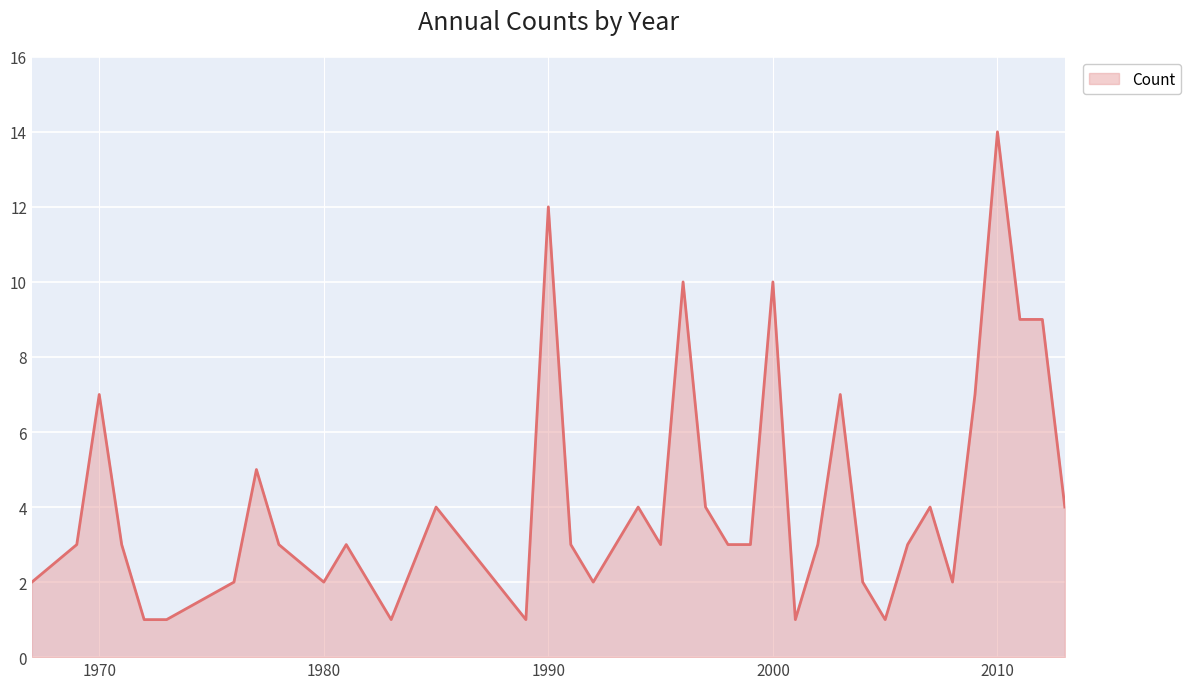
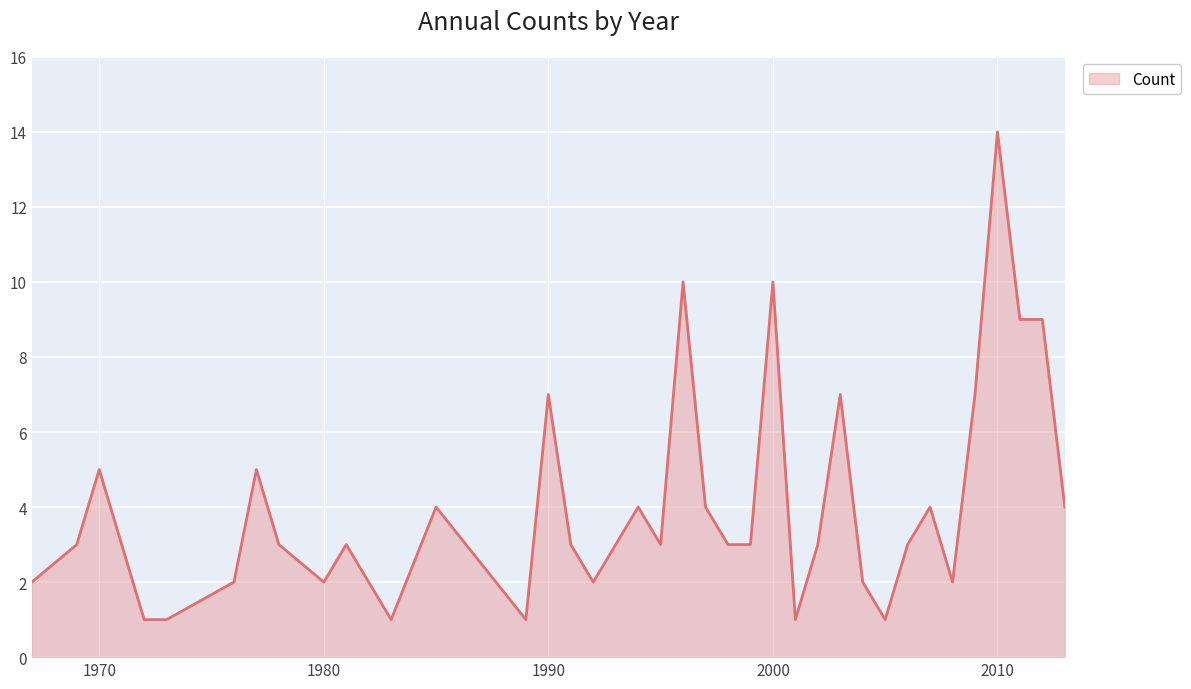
1970: 7 -> 5
1990: 12 -> 7
